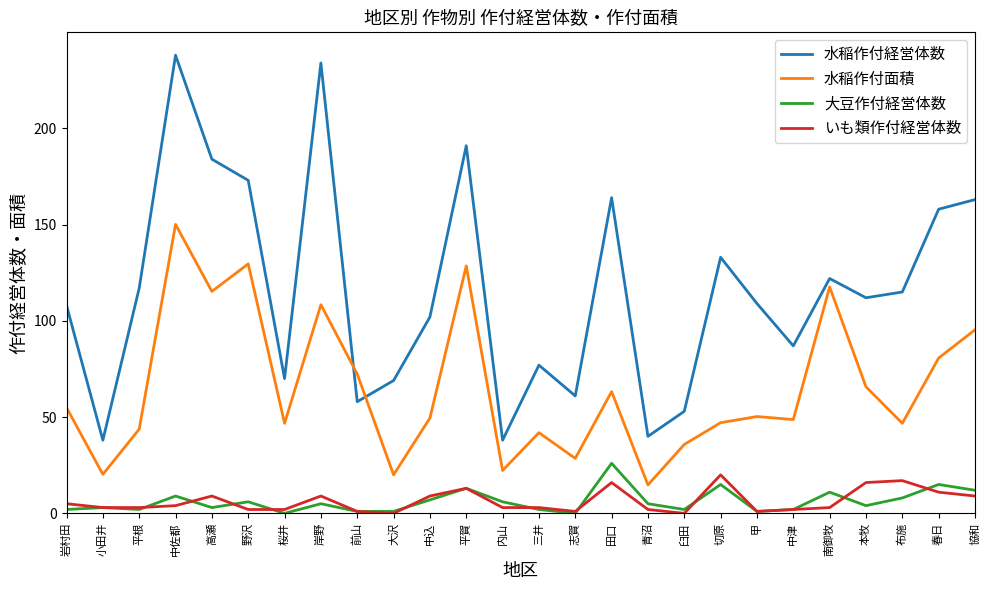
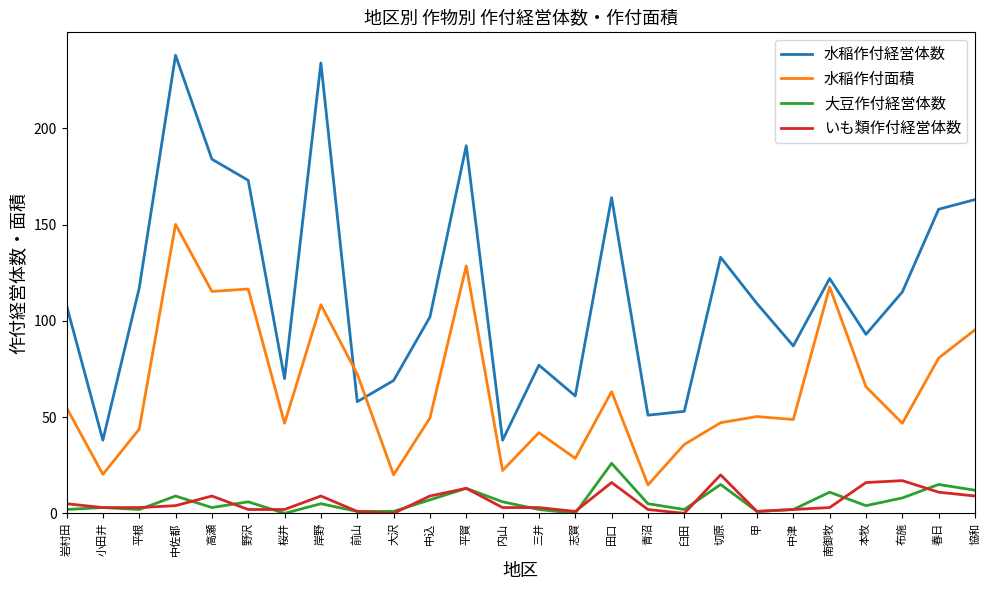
水稲作付面積, 野沢: 130 -> 117
水稲作付経営体数, 青沼: 40 -> 51
水稲作付経営体数, 本牧: 112 -> 93
